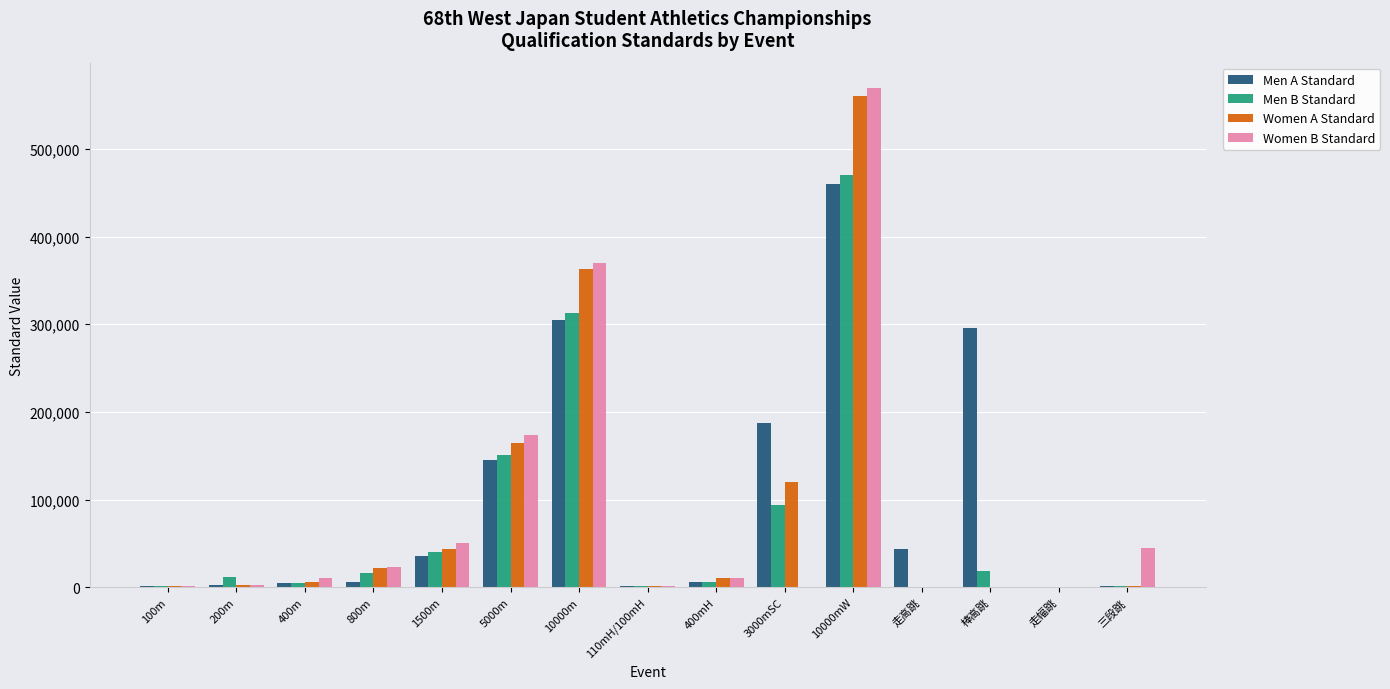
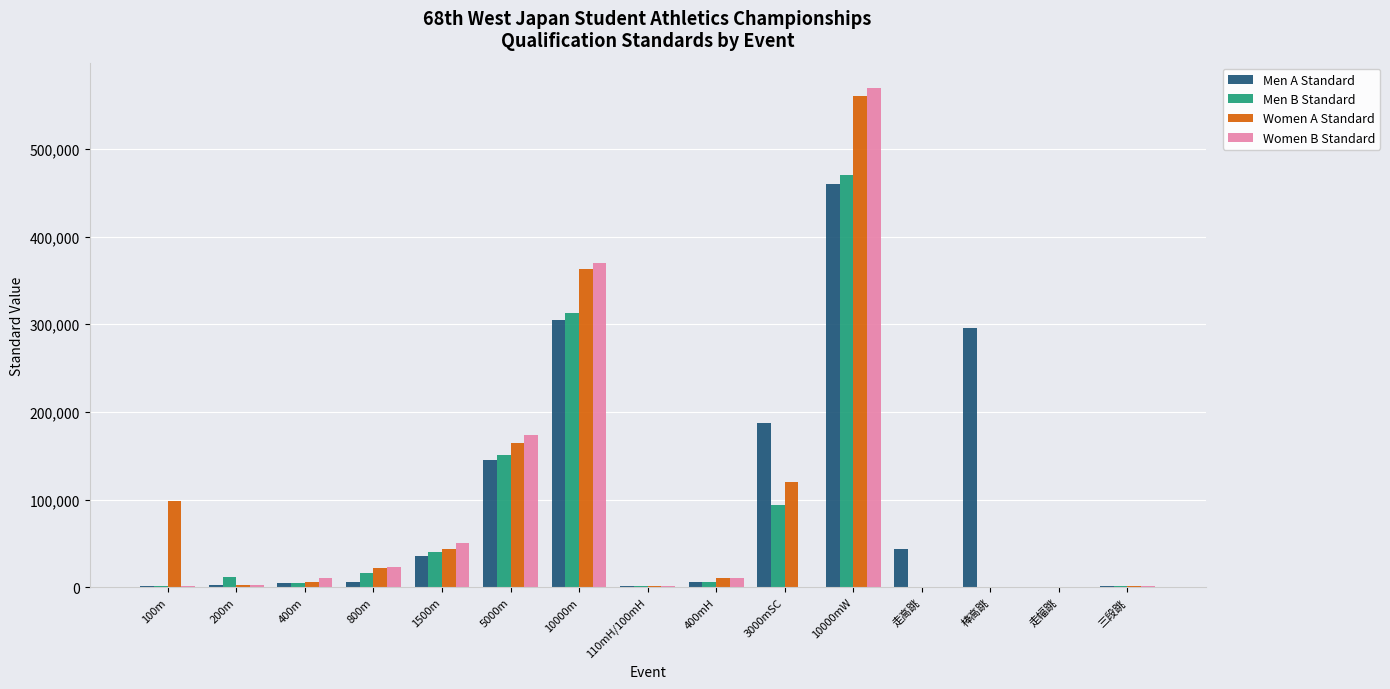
Women A Standard, 100m: 0 -> 100,000
Men B Standard, 棒高跳: 20,000 -> 0
Women B Standard, 三段跳: 50,000 -> 0
